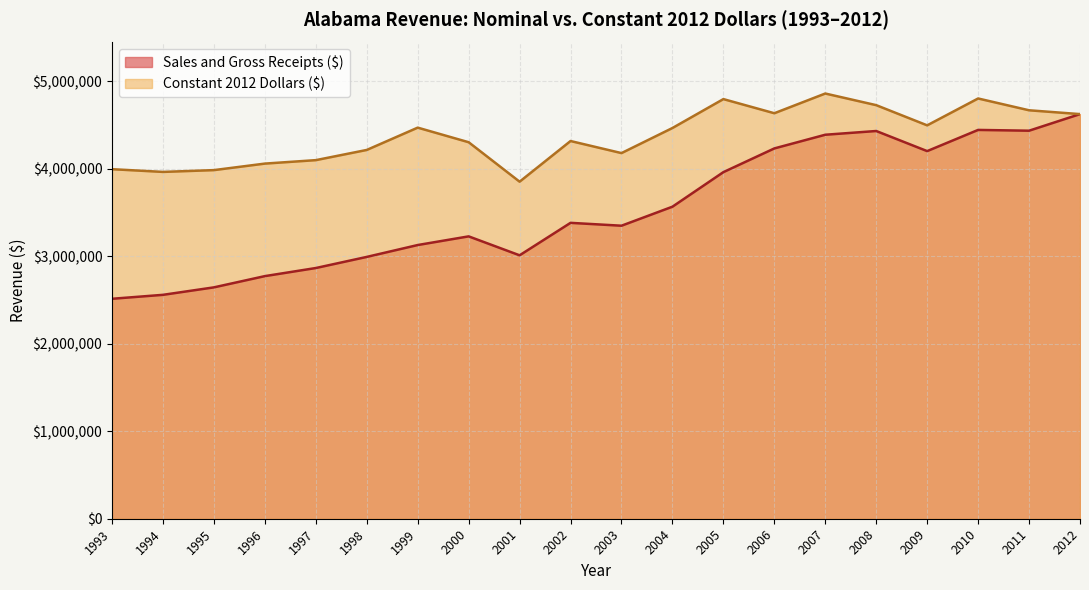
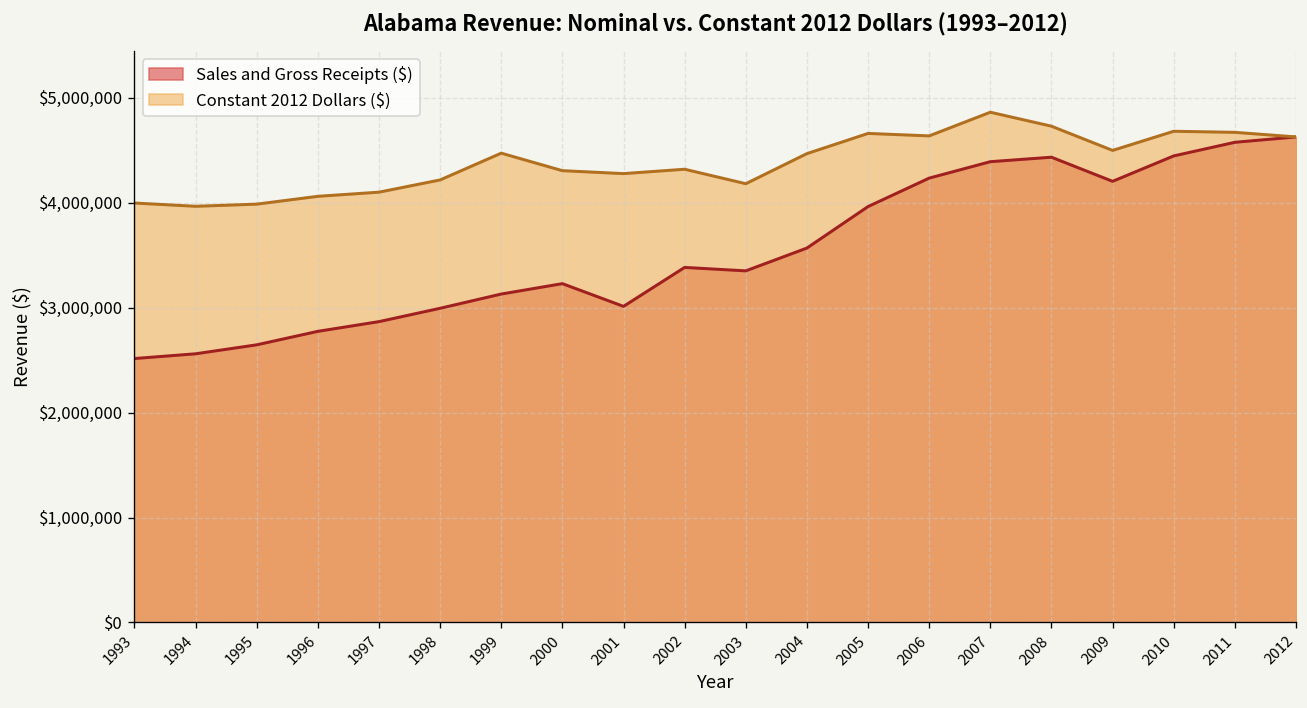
Constant 2012 Dollars ($), 2001: $3,900,000 -> $4,300,000
Constant 2012 Dollars ($), 2005: $4,800,000 -> $4,700,000
Constant 2012 Dollars ($), 2010: $4,800,000 -> $4,700,000
Sales and Gross Receipts ($), 2011: $4,400,000 -> $4,600,000
